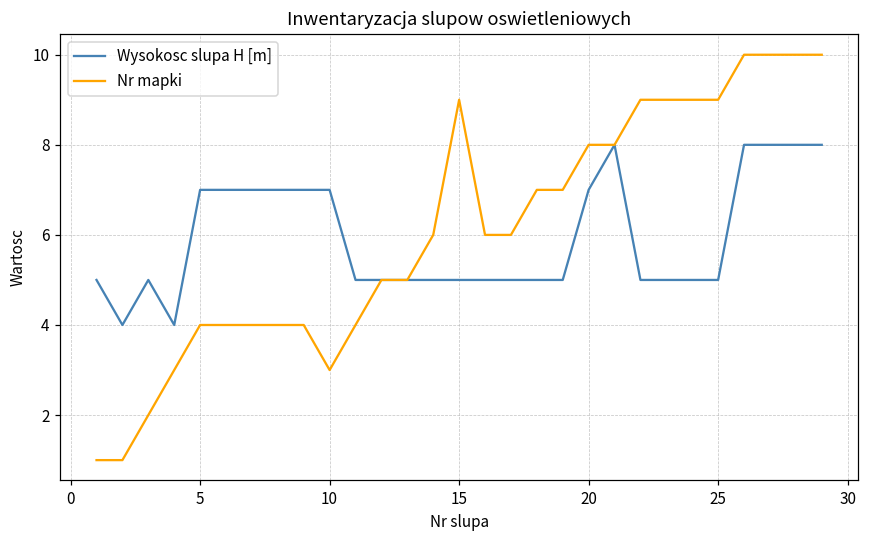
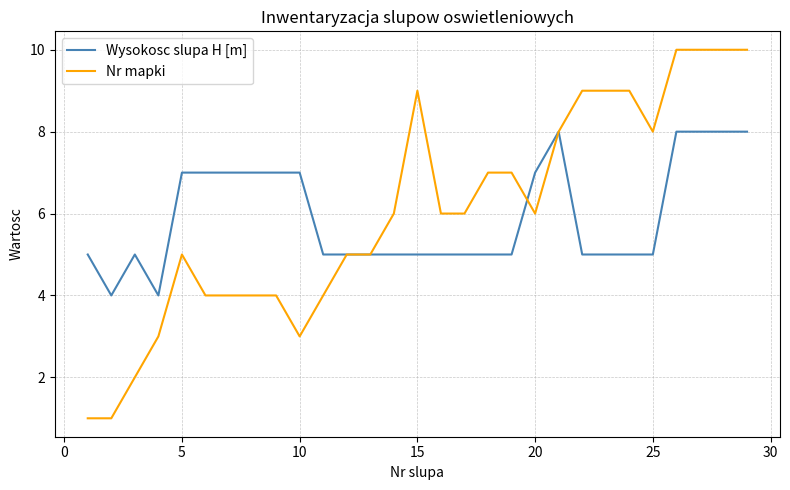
Nr mapki, 5: 4 -> 5
Nr mapki, 20: 8 -> 6
Nr mapki, 25: 9 -> 8
